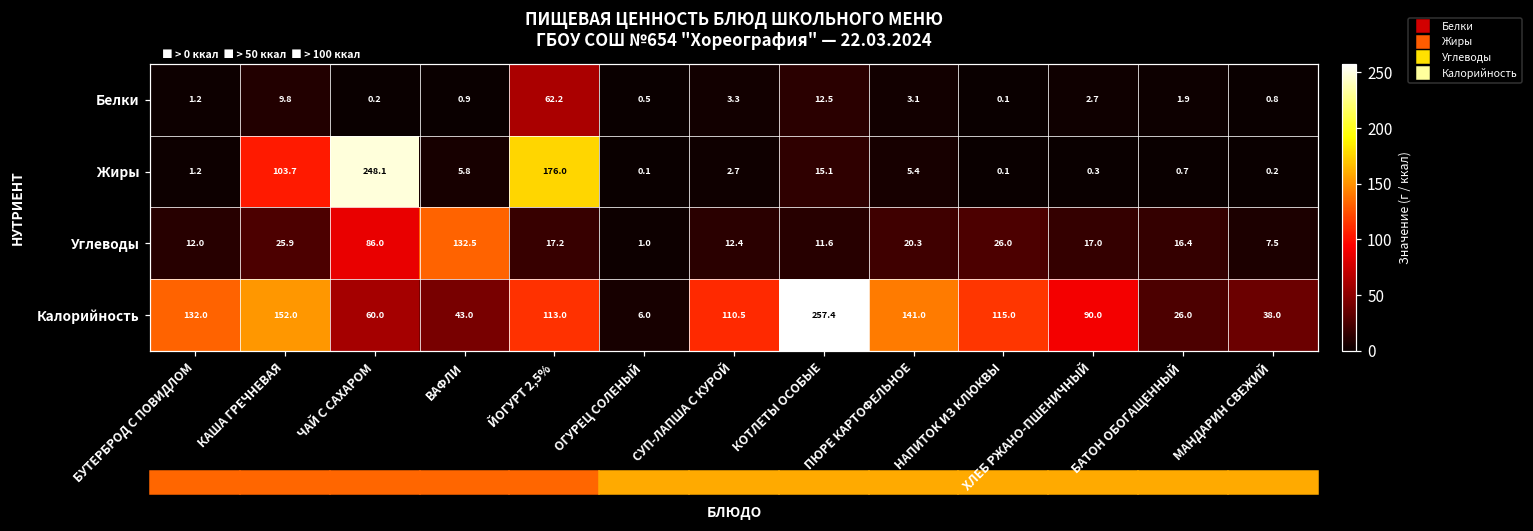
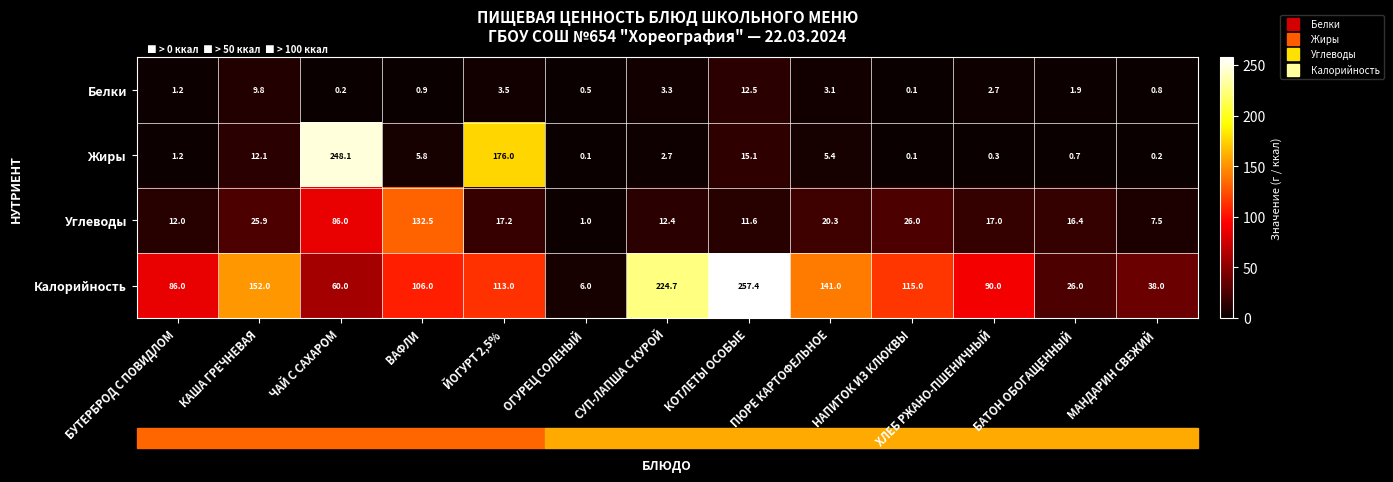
Белки, ЙОГУРТ 2,5%: 62.2 -> 3.5
Жиры, КАША ГРЕЧНЕВАЯ: 103.7 -> 12.1
Калорийность, БУТЕРБРОД С ПОВИДЛОМ: 132.0 -> 86.0
Калорийность, ВАФЛИ: 43.0 -> 106.0
Калорийность, СУП-ЛАПША С КУРОЙ: 110.5 -> 224.7
